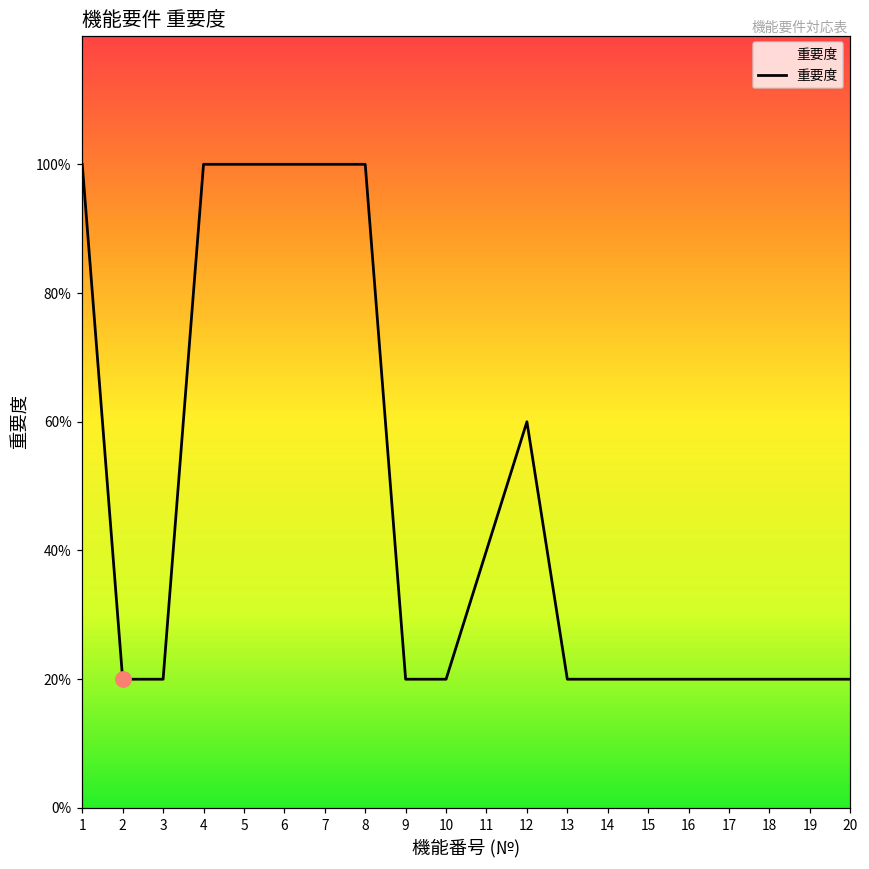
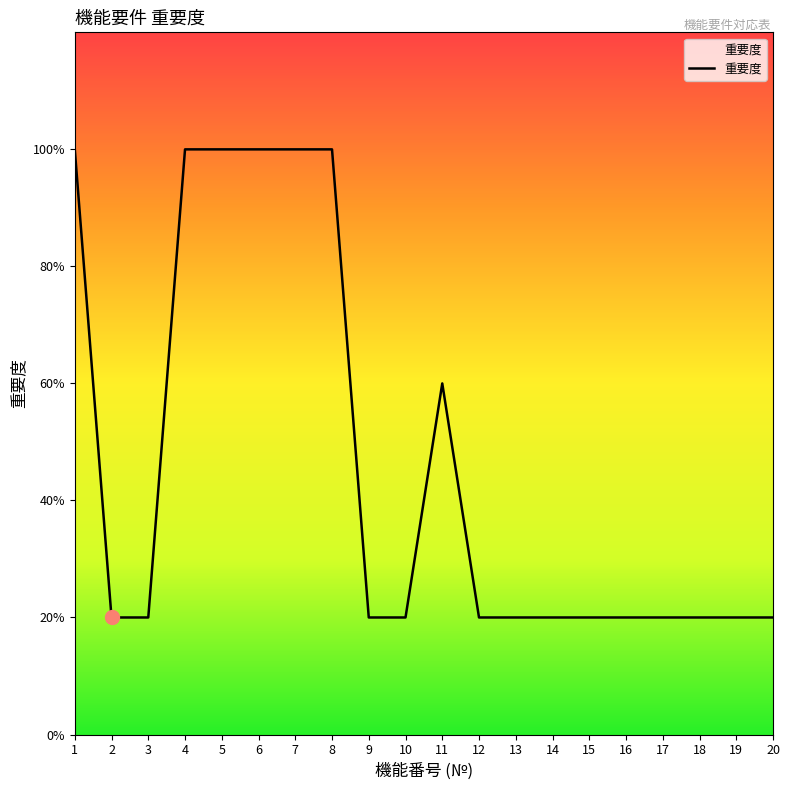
重要度, 11: 40% -> 60%
重要度, 12: 60% -> 20%
